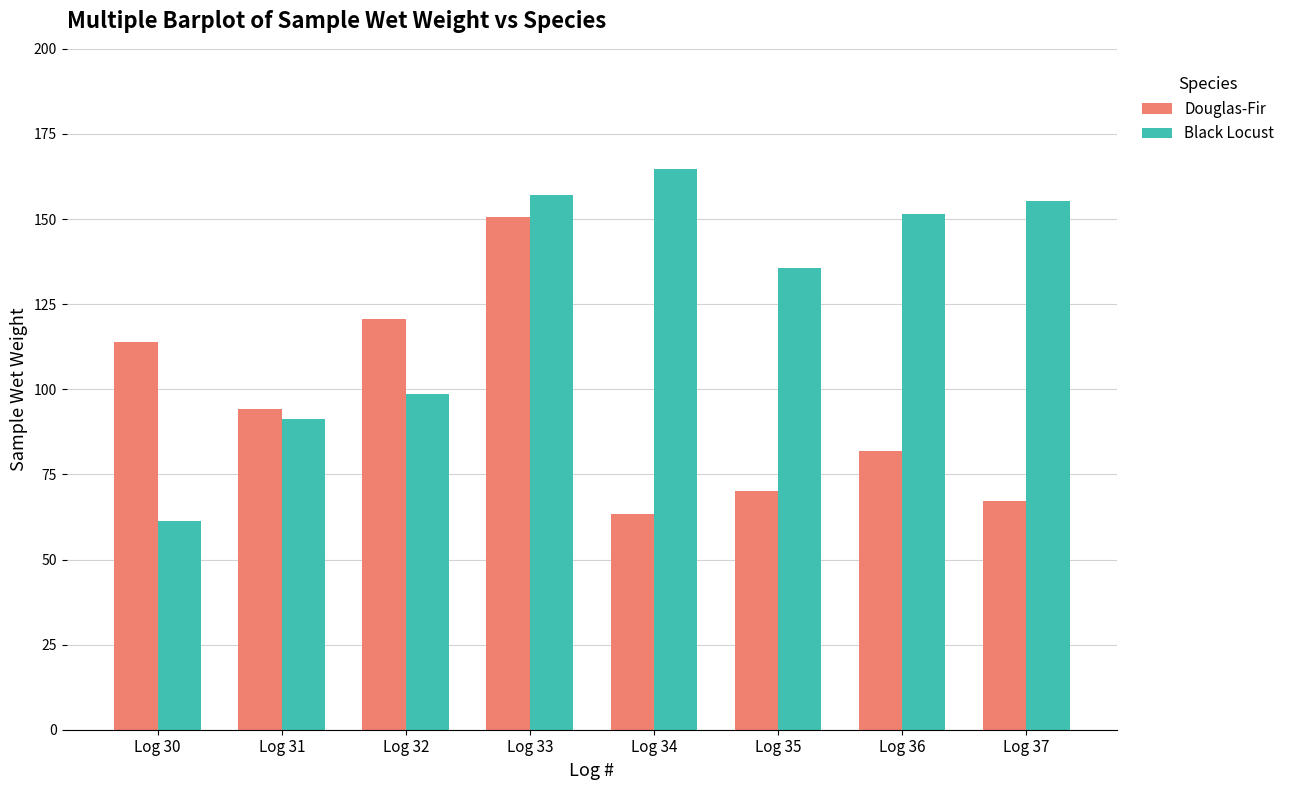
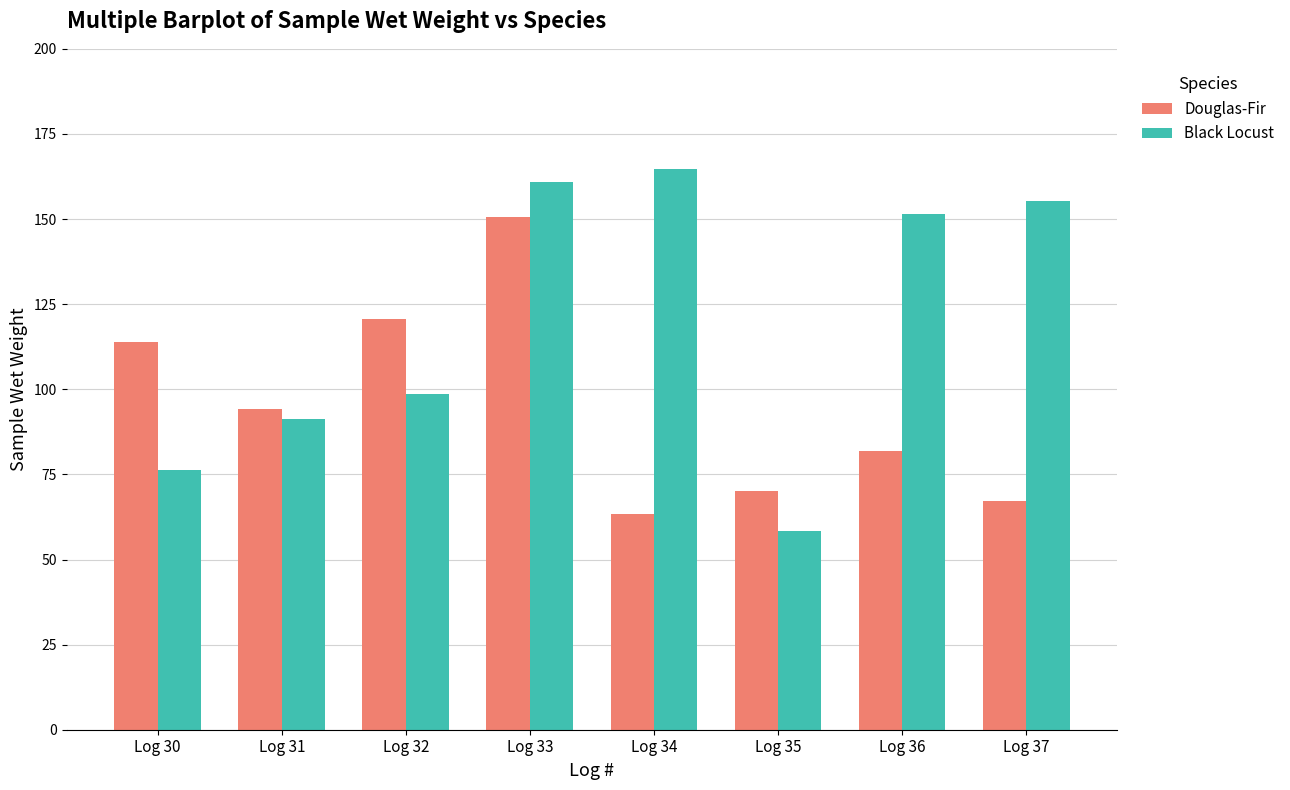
Black Locust, Log 30: 61 -> 76
Black Locust, Log 33: 157 -> 161
Black Locust, Log 35: 136 -> 58
